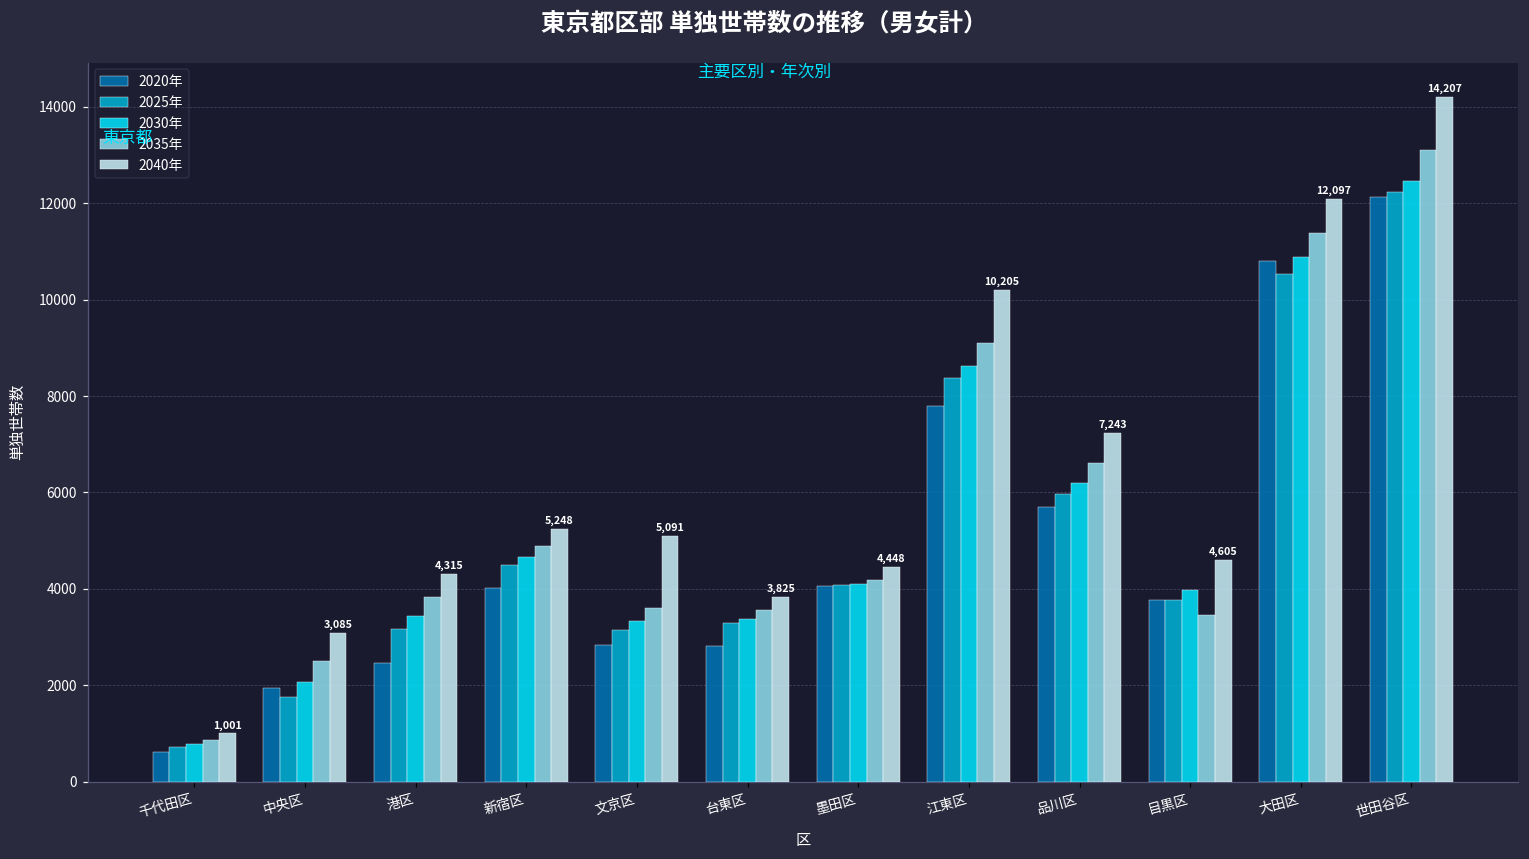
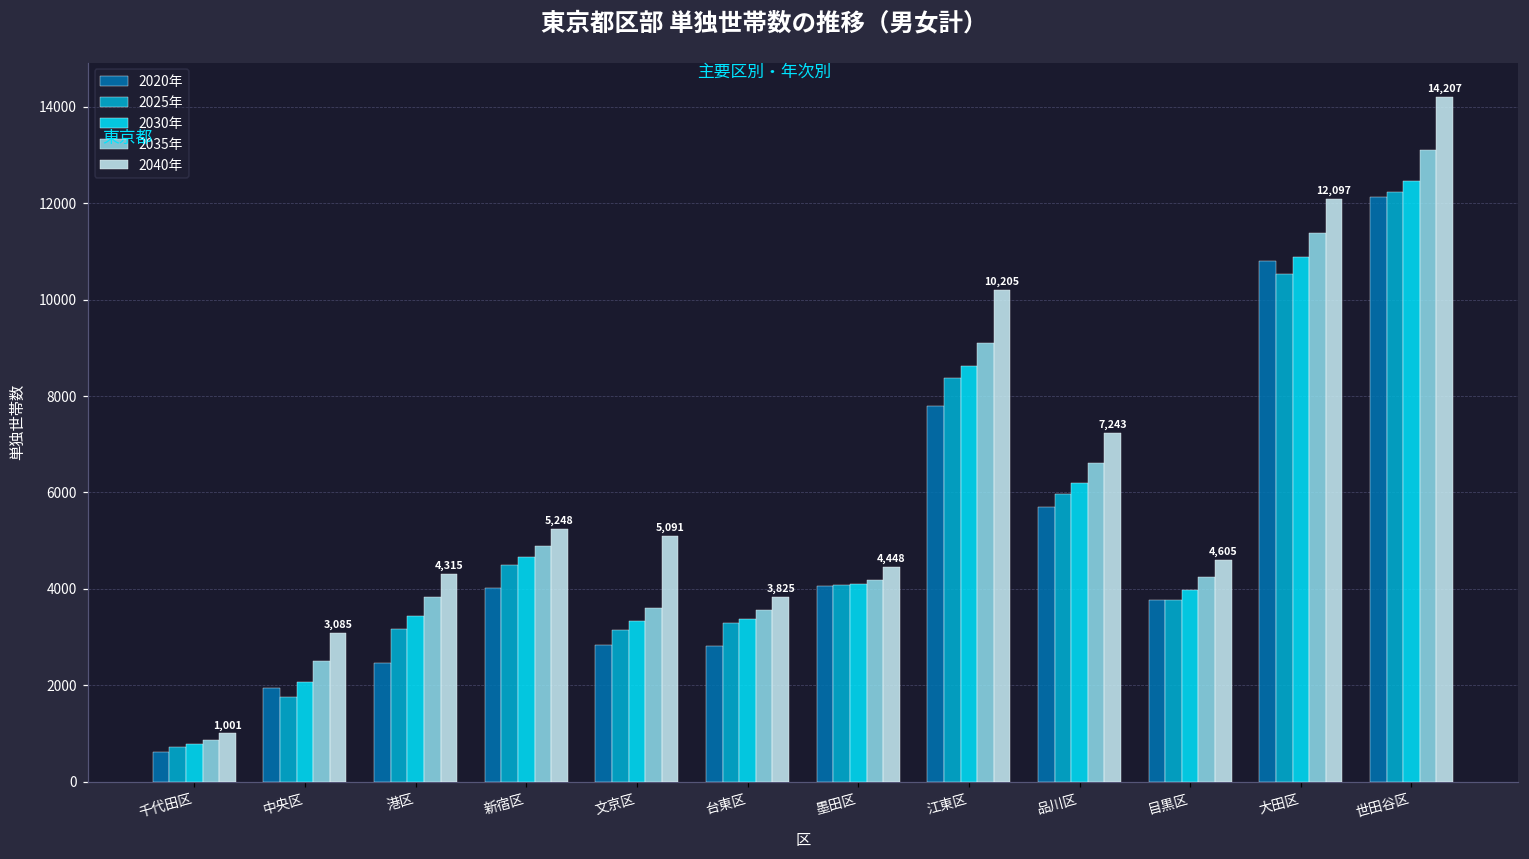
2035年, 目黒区: 3500 -> 4200
